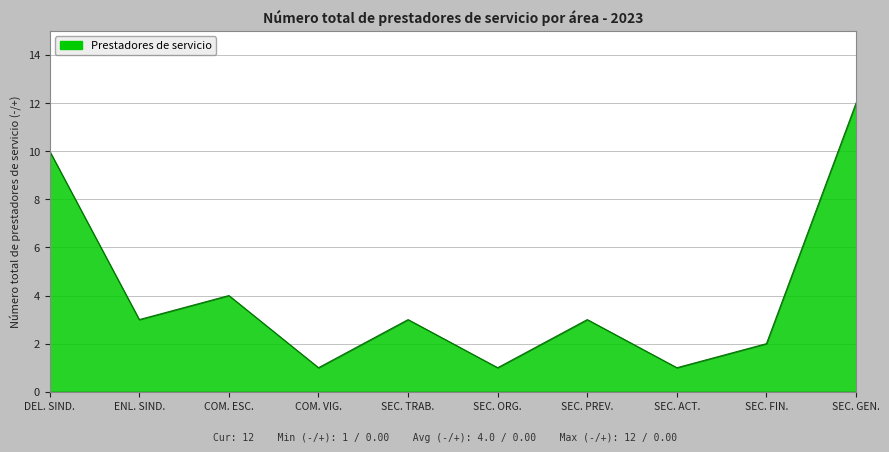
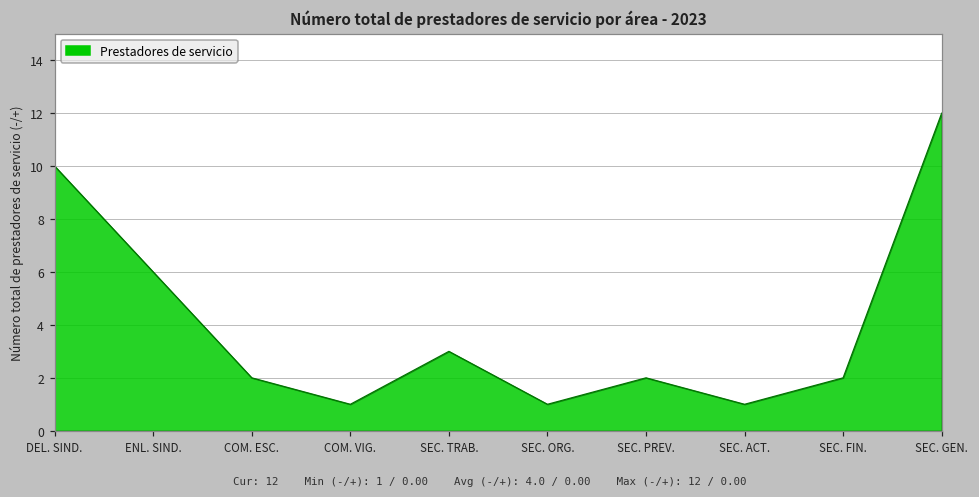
ENL. SIND.: 3 -> 6
COM. ESC.: 4 -> 2
SEC. PREV.: 3 -> 2
